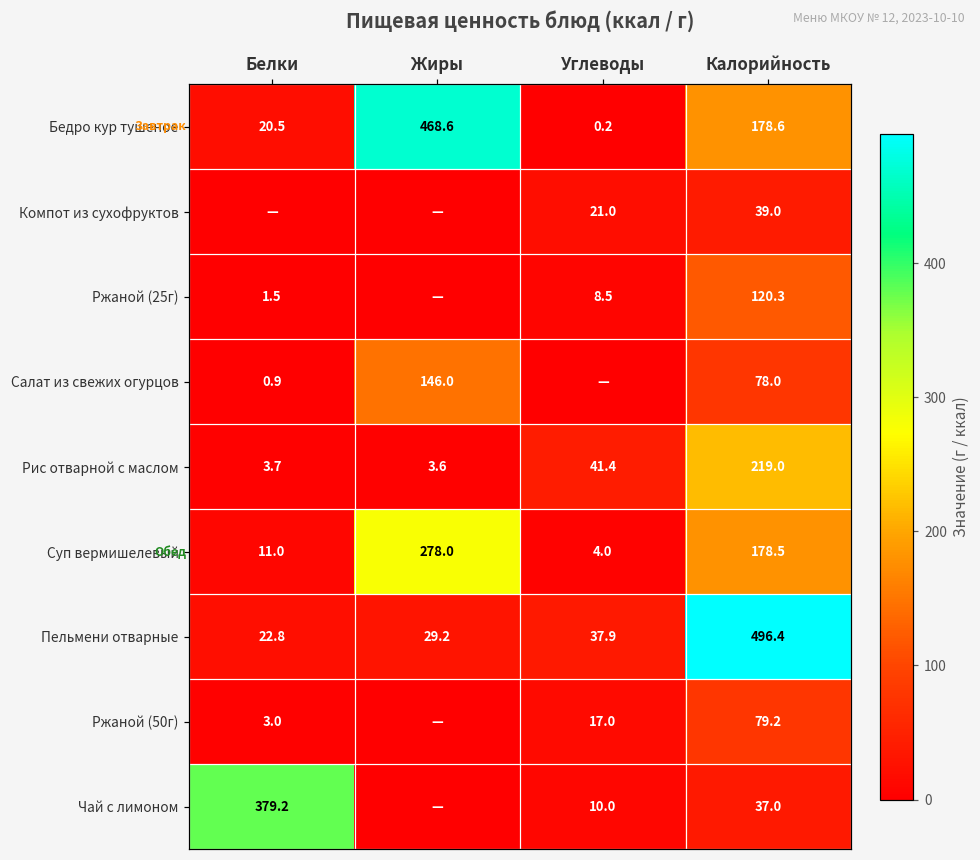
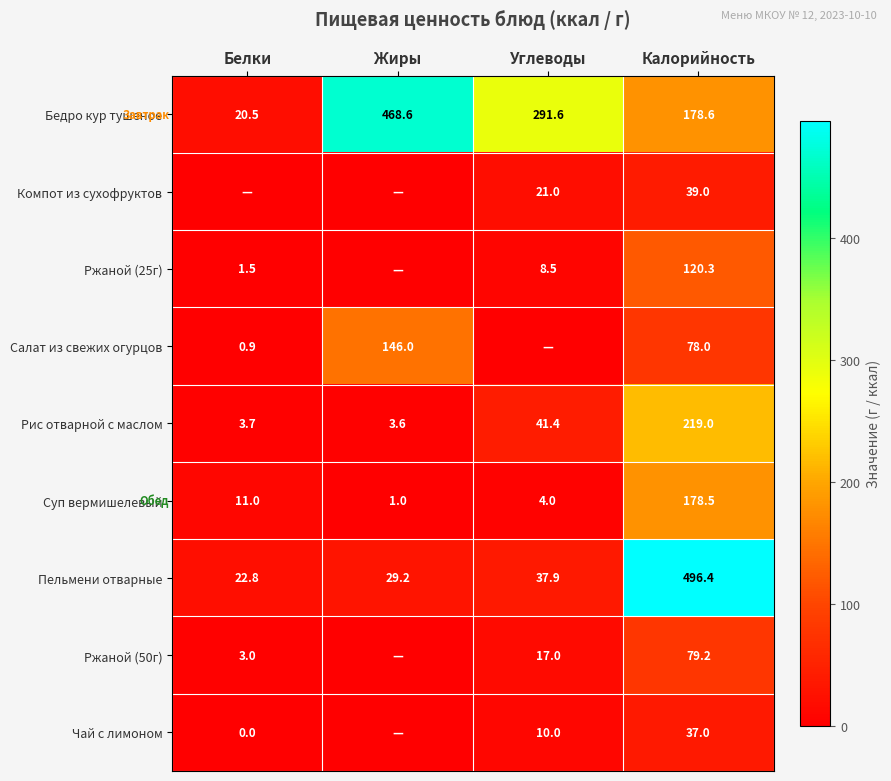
Бедро кур тушеное, Углеводы: 0.2 -> 291.6
Суп вермишелевый, Жиры: 278.0 -> 1.0
Чай с лимоном, Белки: 379.2 -> 0.0
